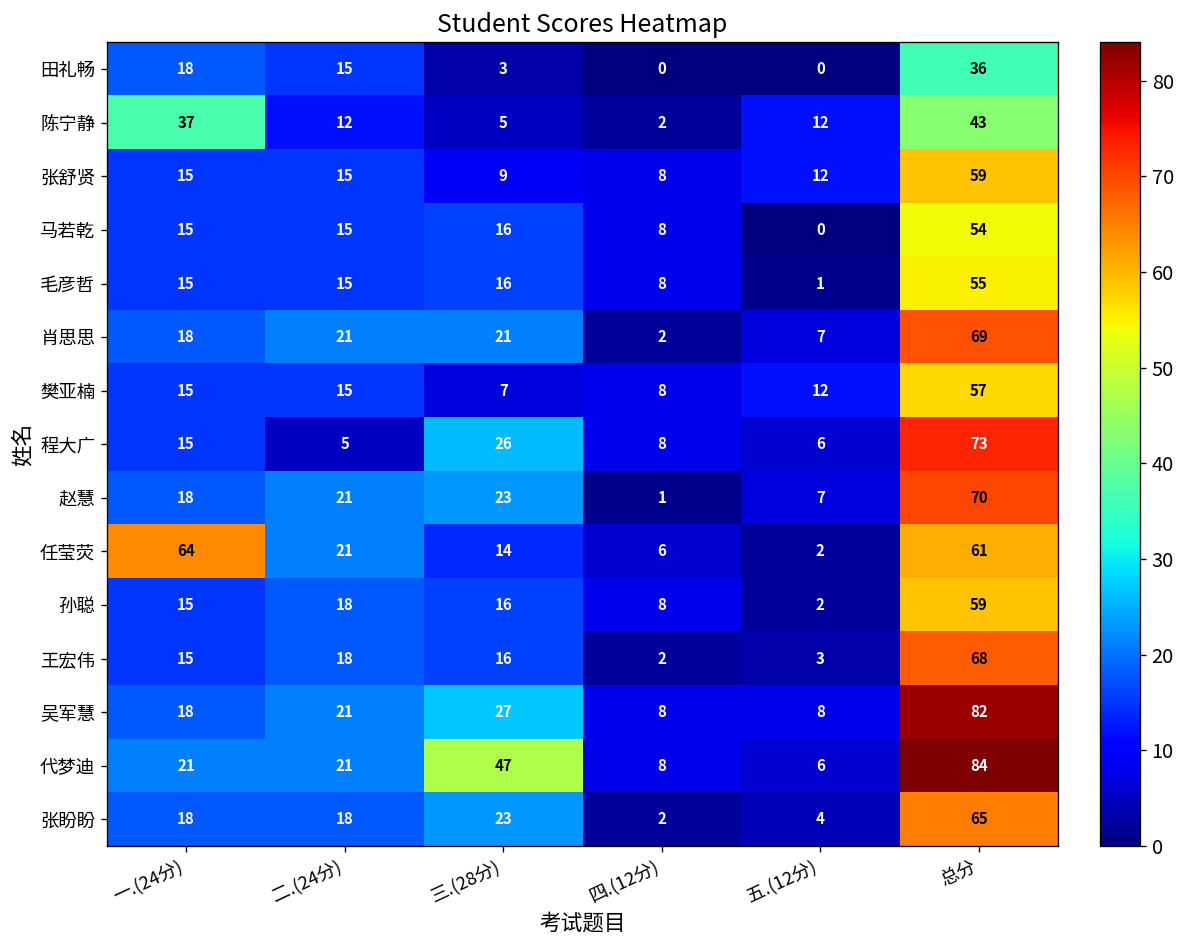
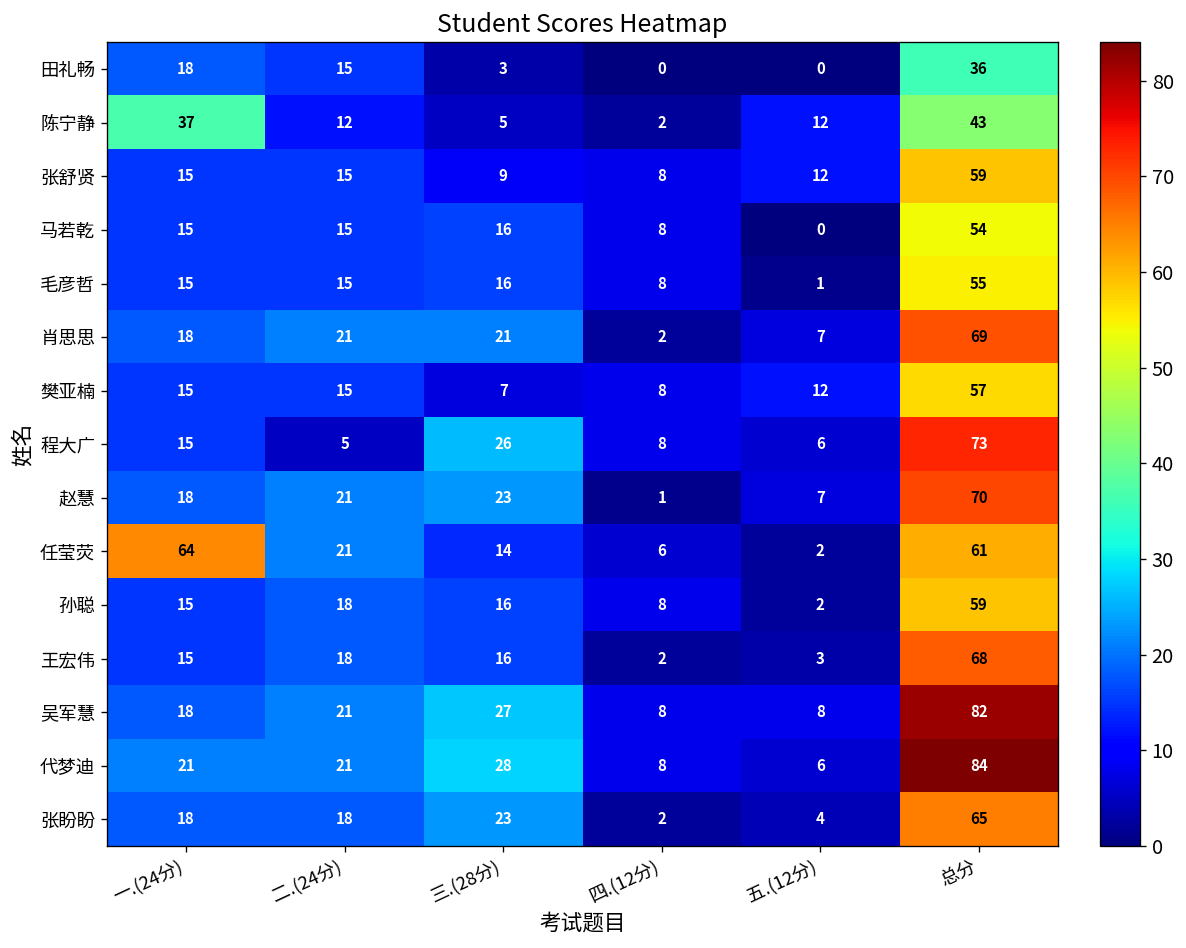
代梦迪, 三.(28分): 47 -> 28
